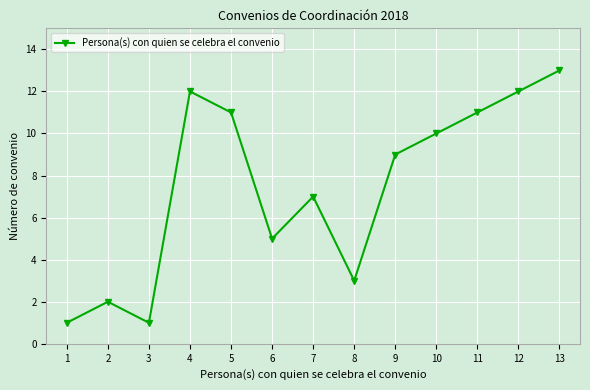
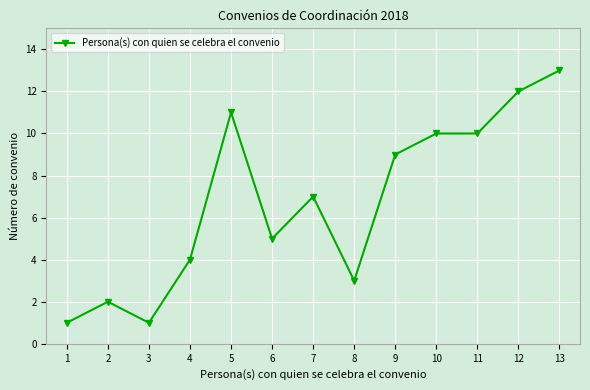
4: 12 -> 4
11: 11 -> 10
